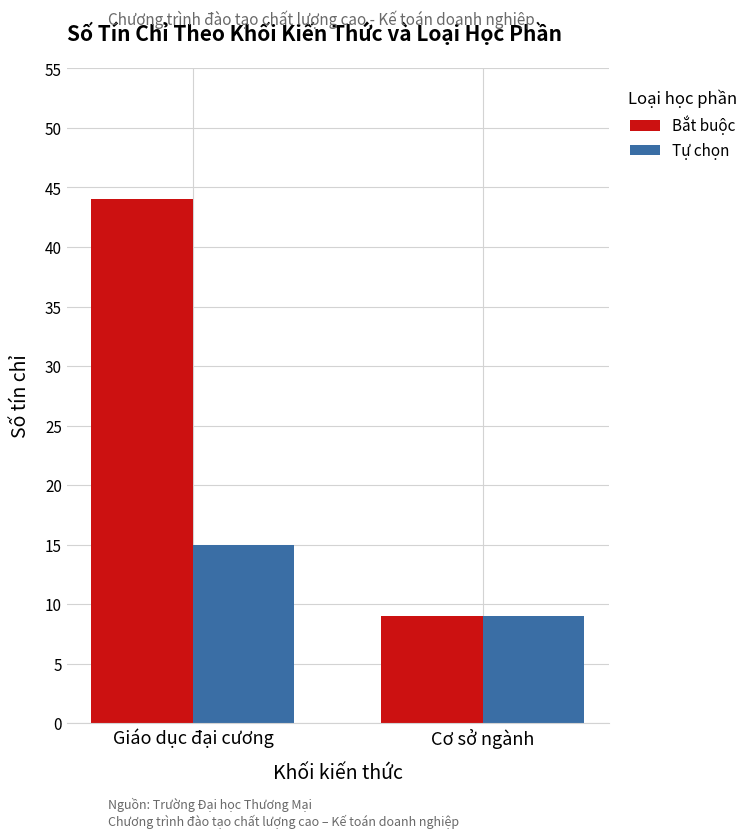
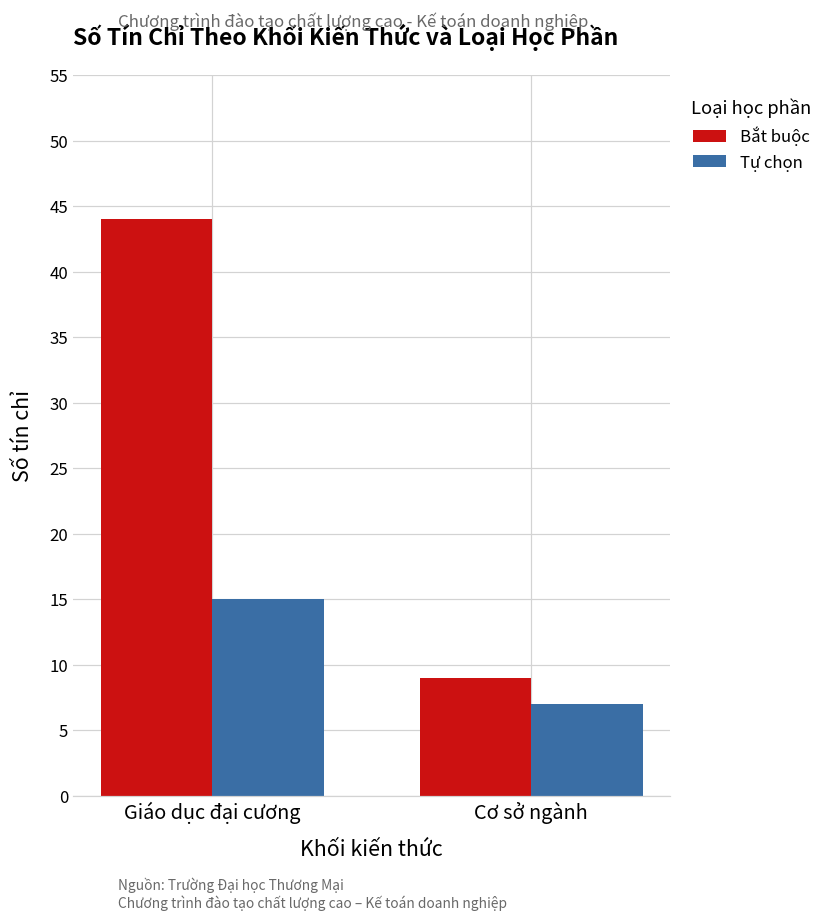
Tự chọn, Cơ sở ngành: 9 -> 7
